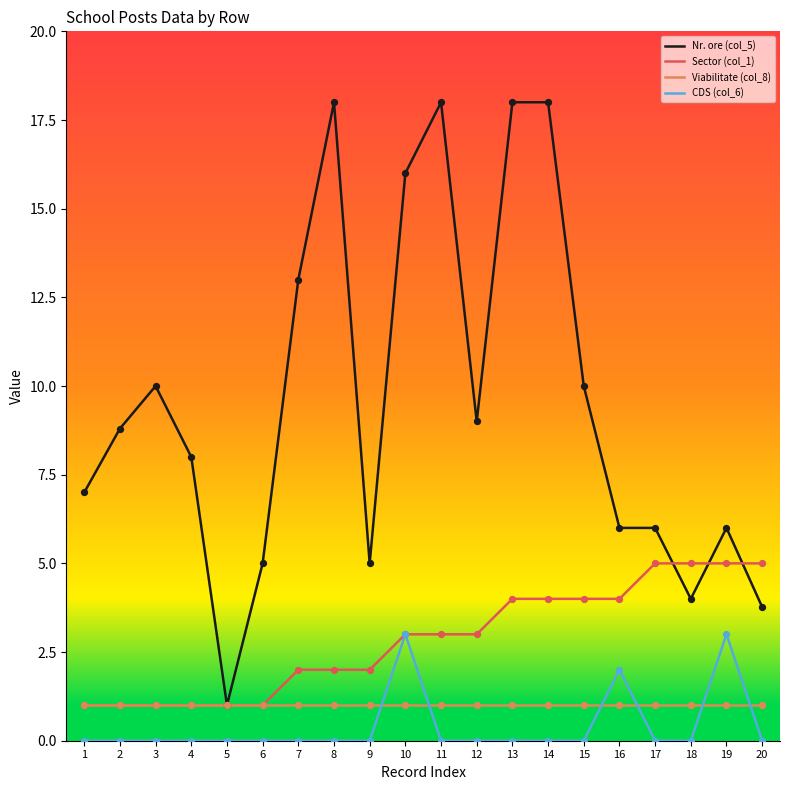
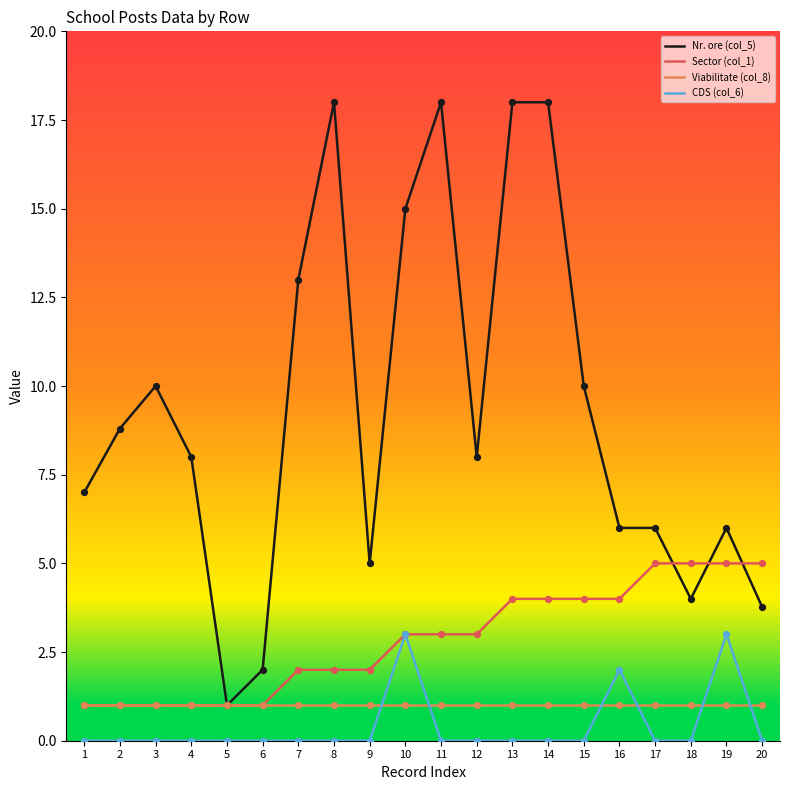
Nr. ore (col_5), 6: 5 -> 2
Nr. ore (col_5), 10: 16 -> 15
Nr. ore (col_5), 12: 9 -> 8
